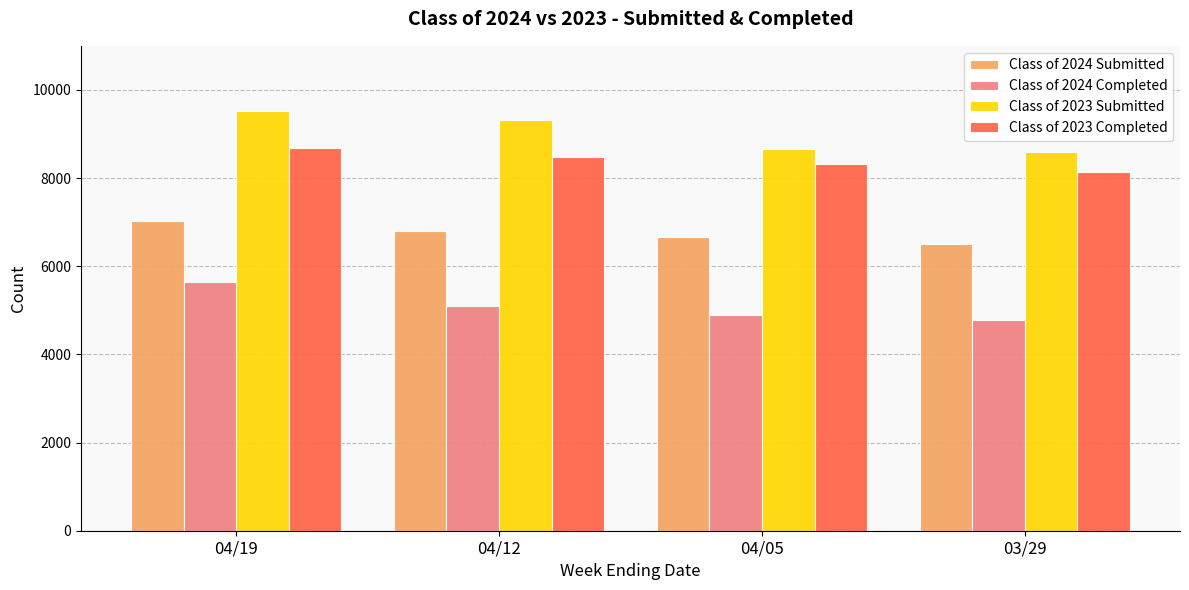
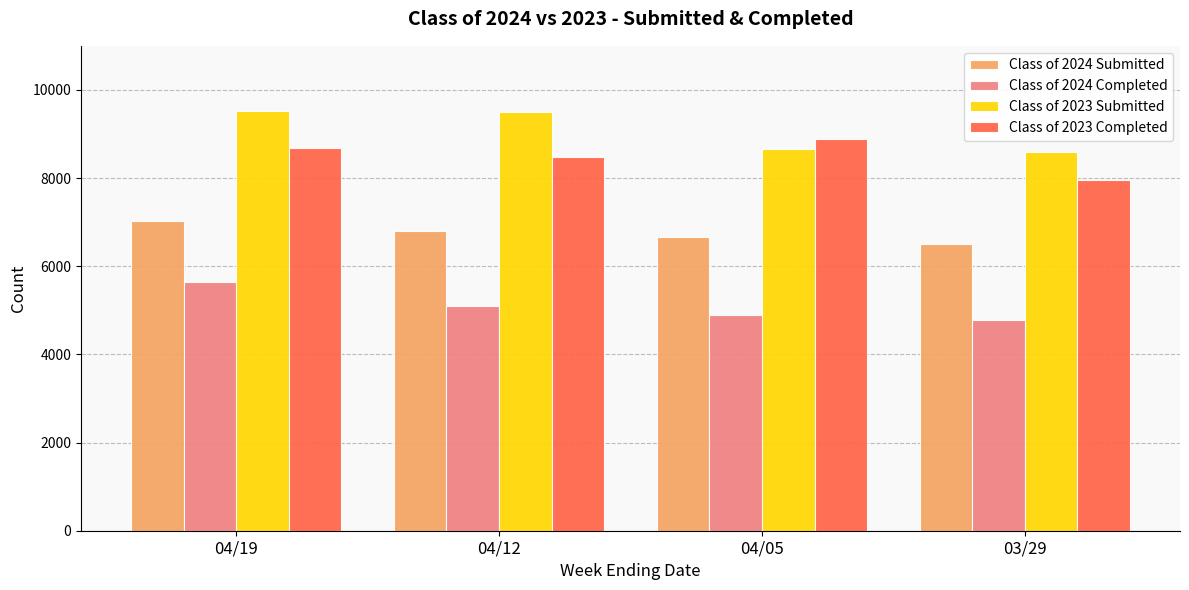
Class of 2023 Submitted, 04/12: 9300 -> 9500
Class of 2023 Completed, 04/05: 8300 -> 8900
Class of 2023 Completed, 03/29: 8100 -> 8000
